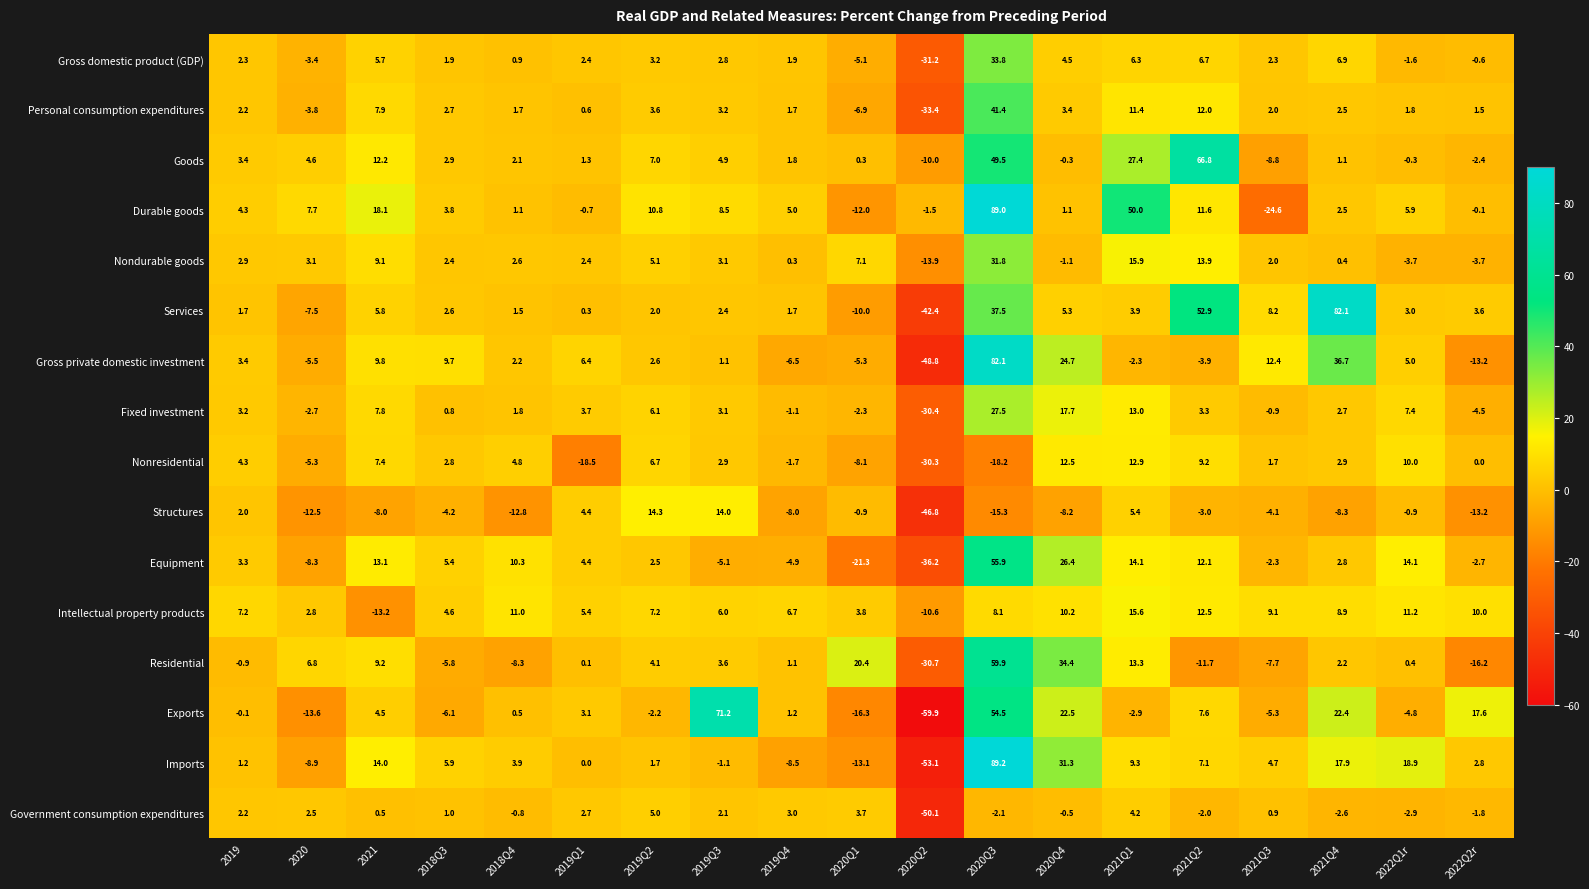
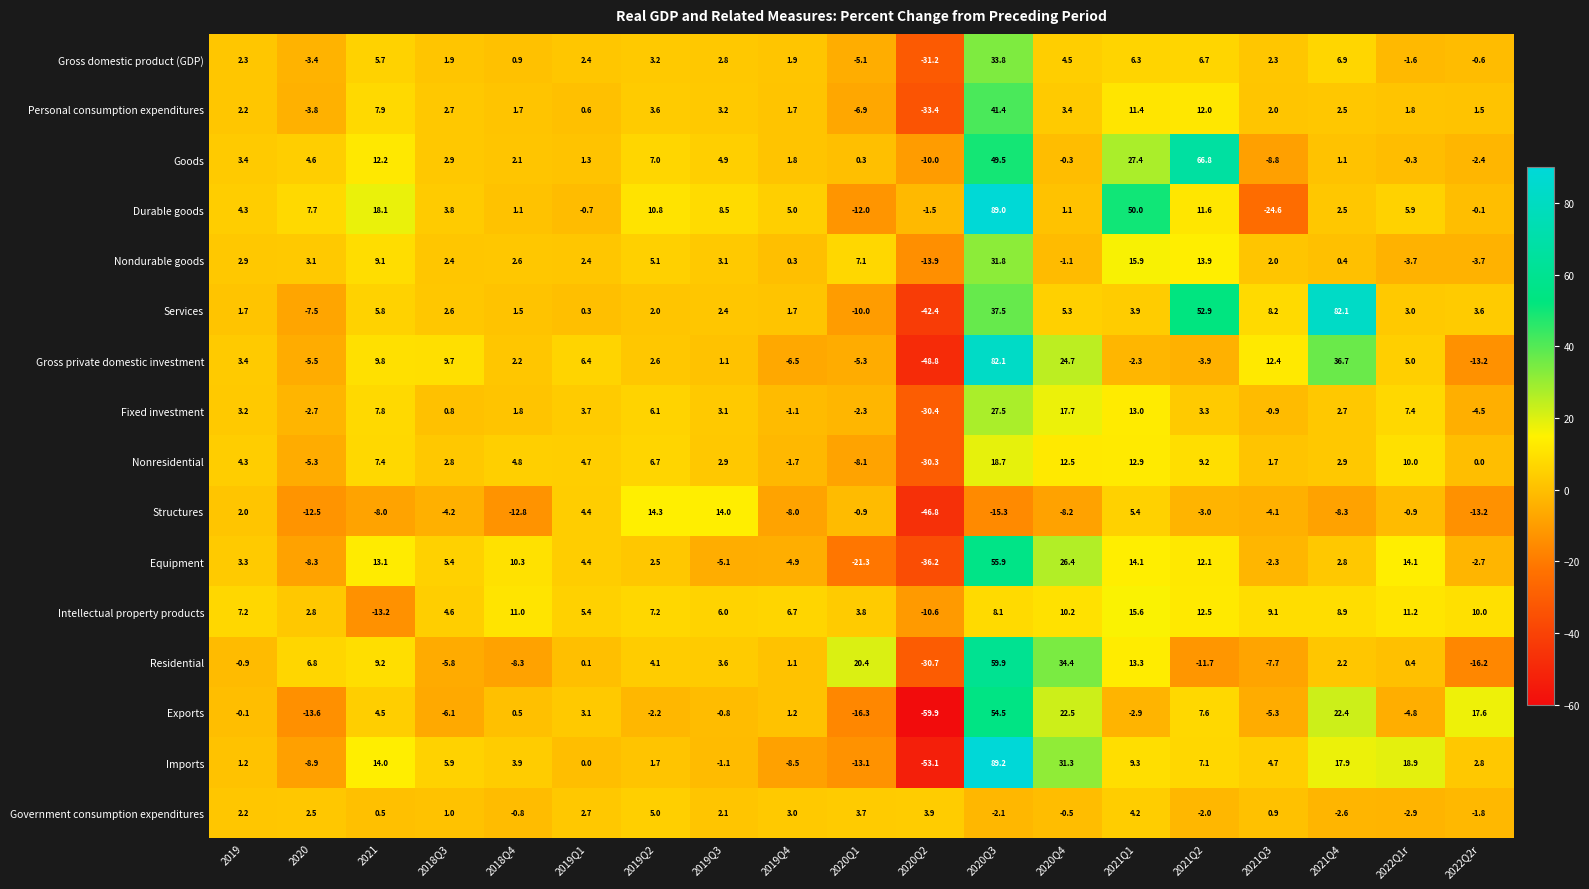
Nonresidential, 2019Q1: -18.5 -> 4.7
Nonresidential, 2020Q3: -18.2 -> 18.7
Exports, 2019Q3: 71.2 -> -0.8
Government consumption expenditures, 2020Q2: -50.1 -> 3.9
